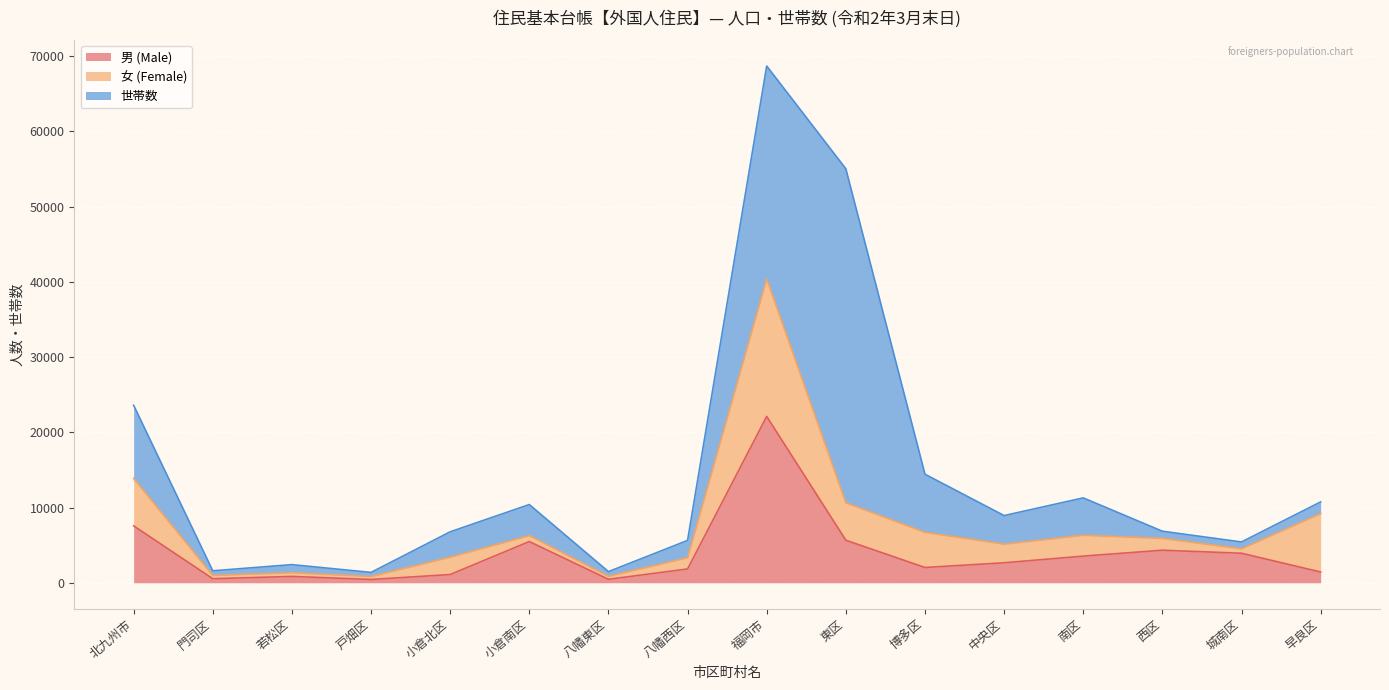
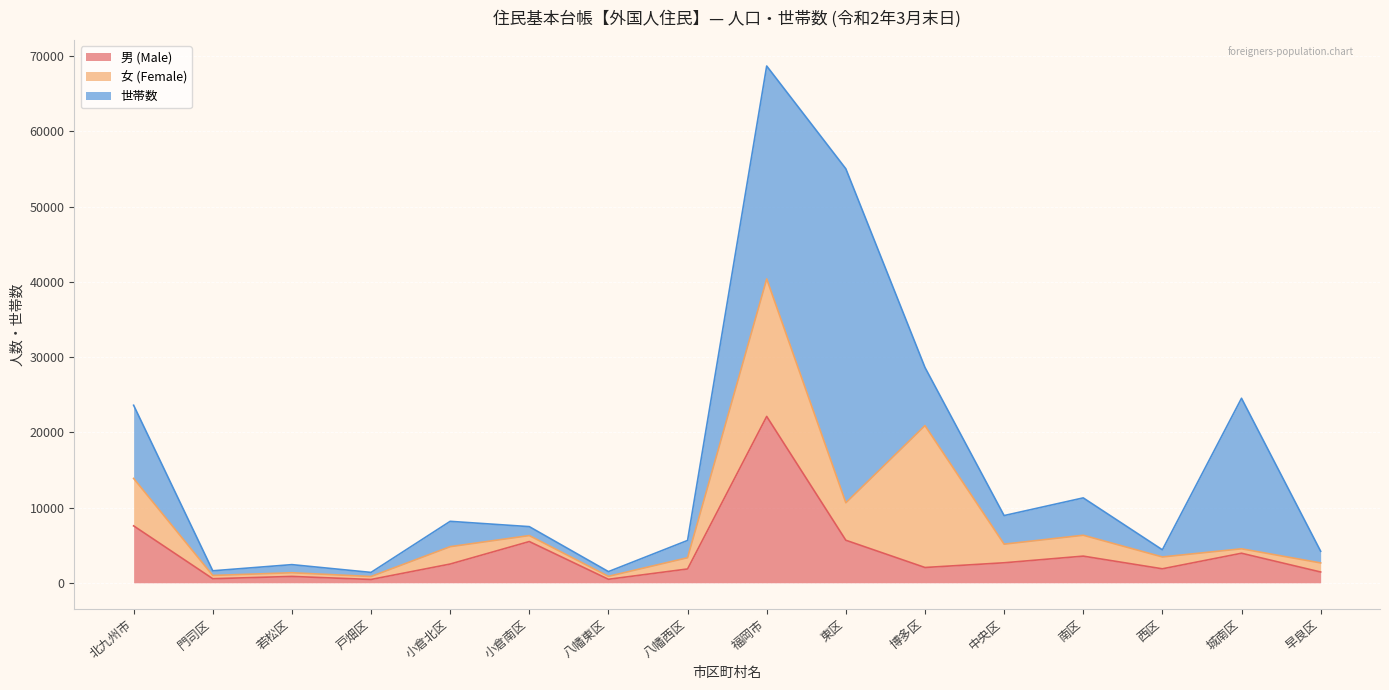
男 (Male), 小倉北区: 1000 -> 2000
世帯数, 小倉南区: 4000 -> 1000
女 (Female), 博多区: 5000 -> 19000
男 (Male), 西区: 4000 -> 2000
世帯数, 城南区: 1000 -> 20000
女 (Female), 早良区: 8000 -> 1000
